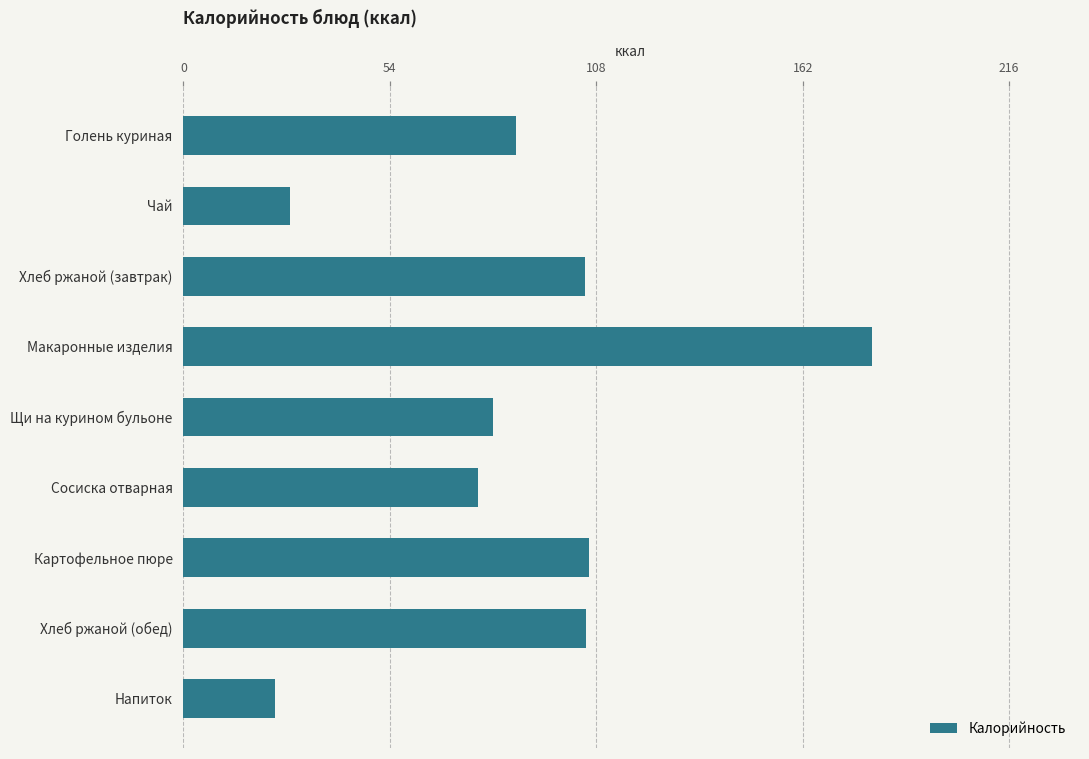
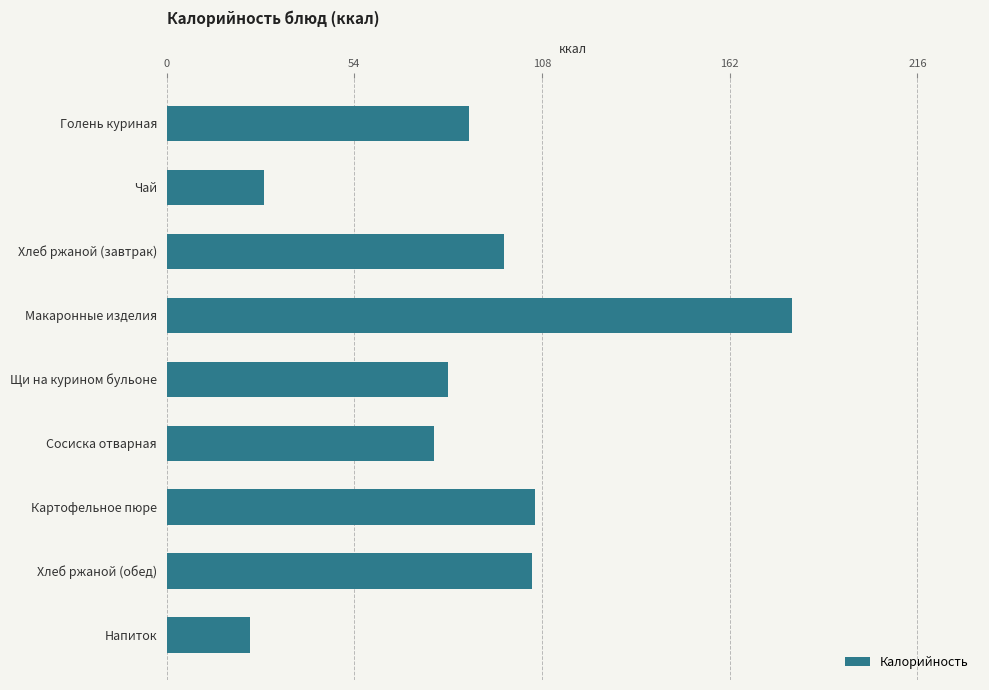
Хлеб ржаной (завтрак): 105 -> 97
